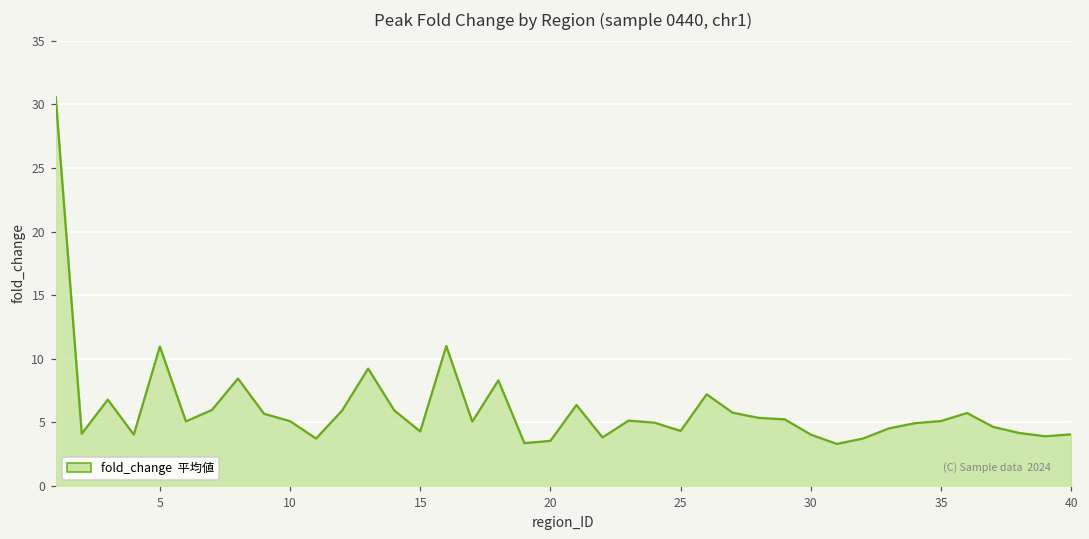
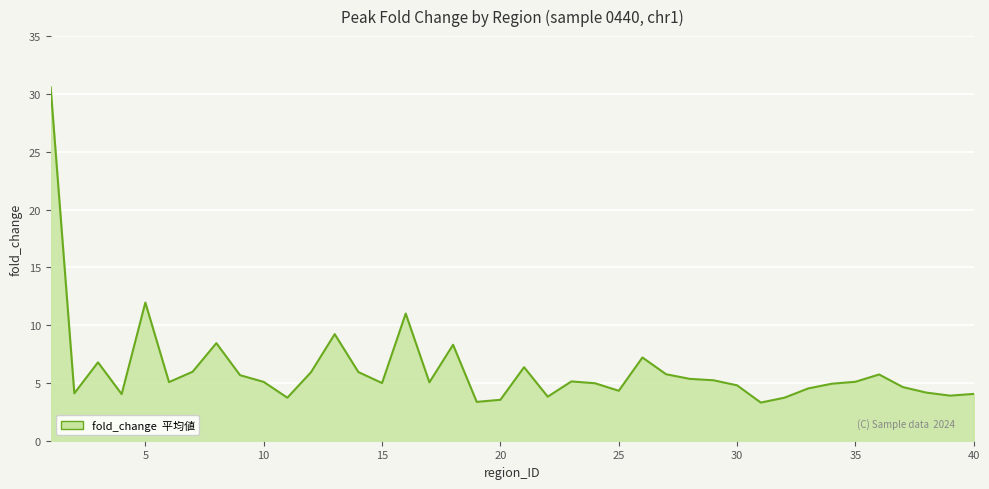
5: 11.0 -> 12.0
15: 4.3 -> 5.0
30: 4.0 -> 4.8
